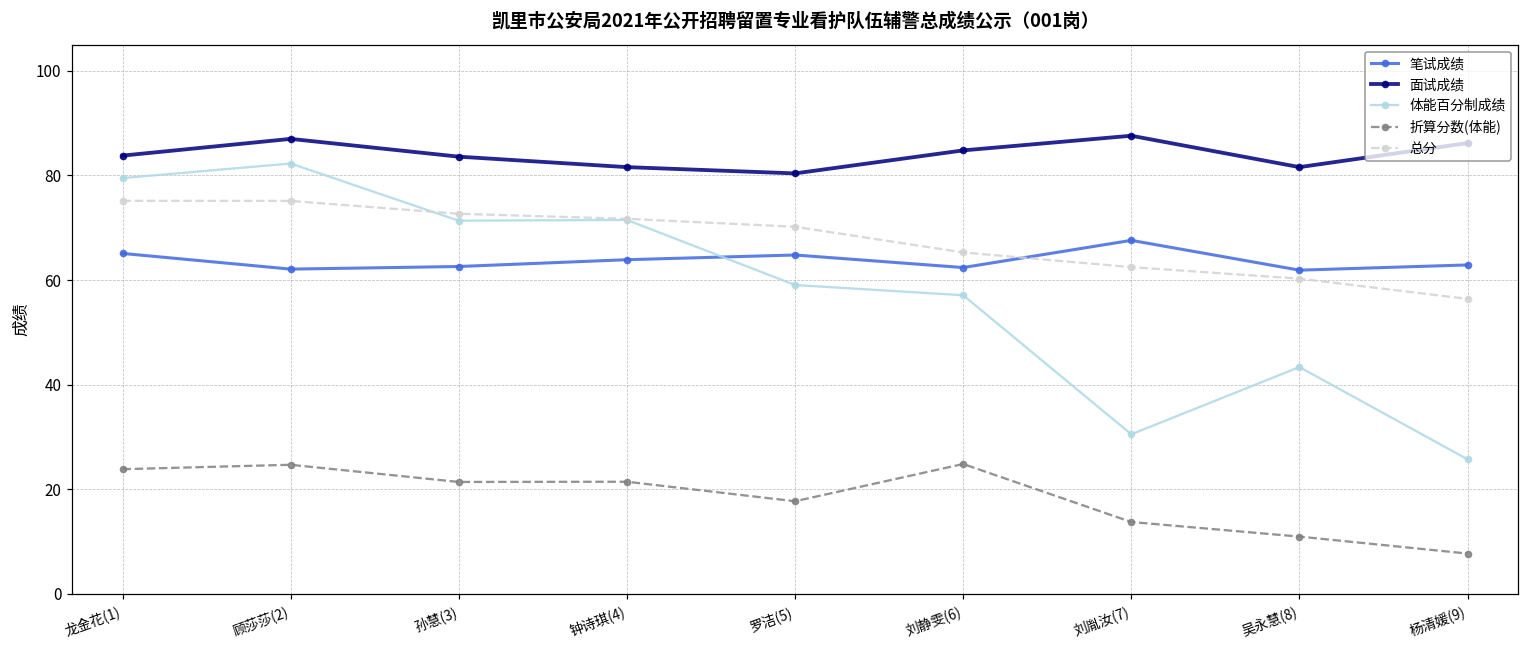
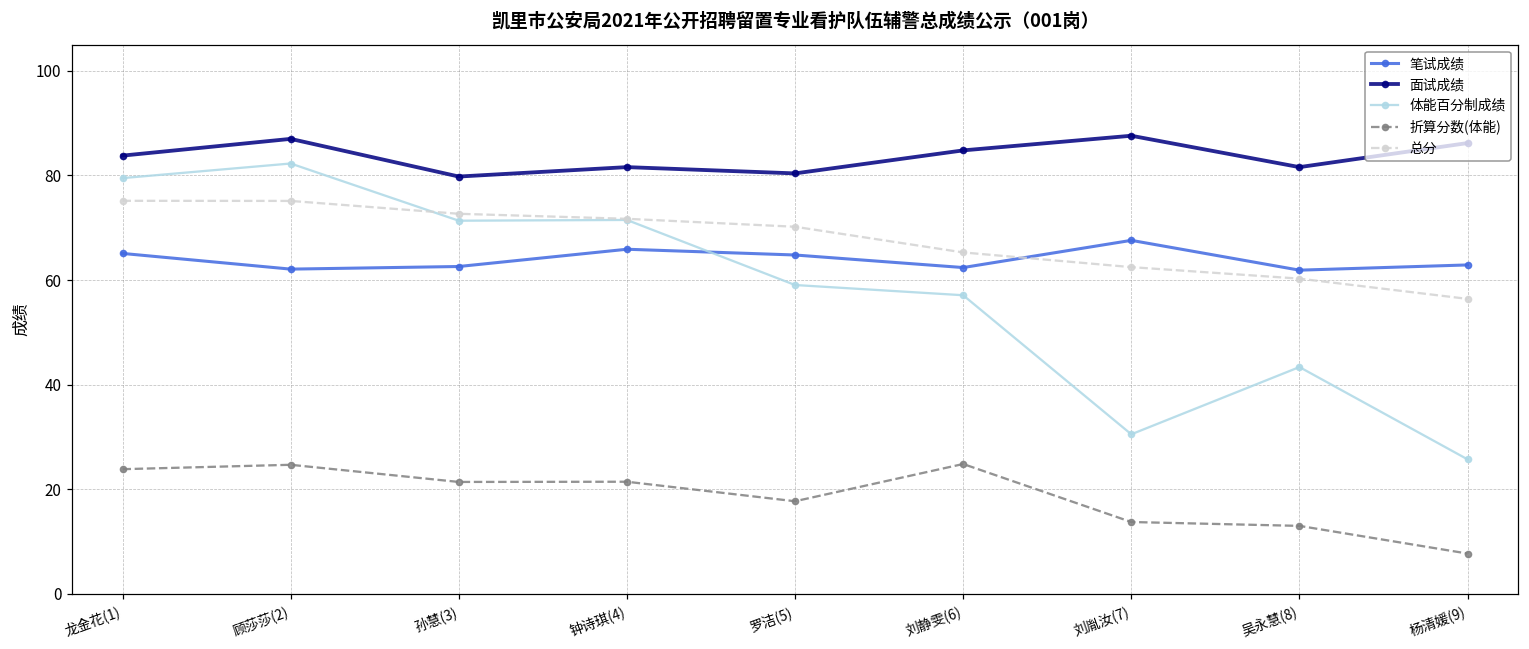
面试成绩, 孙慧(3): 84 -> 80
笔试成绩, 钟诗琪(4): 64 -> 66
折算分数(体能), 吴永慧(8): 11 -> 13
